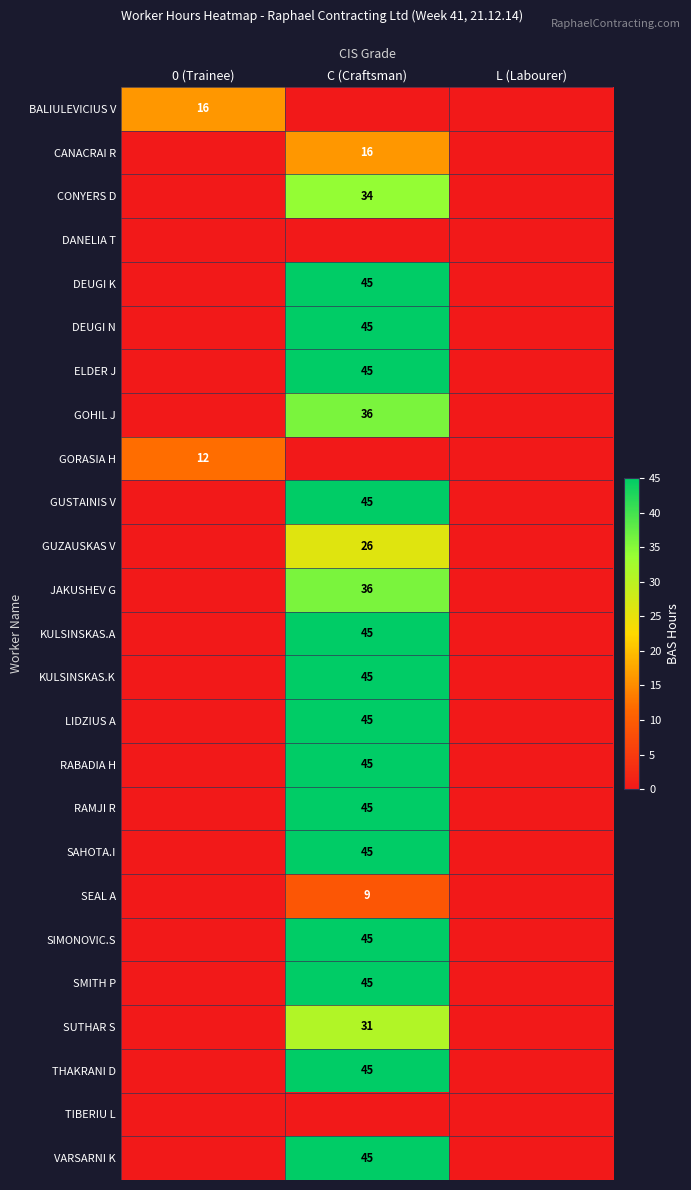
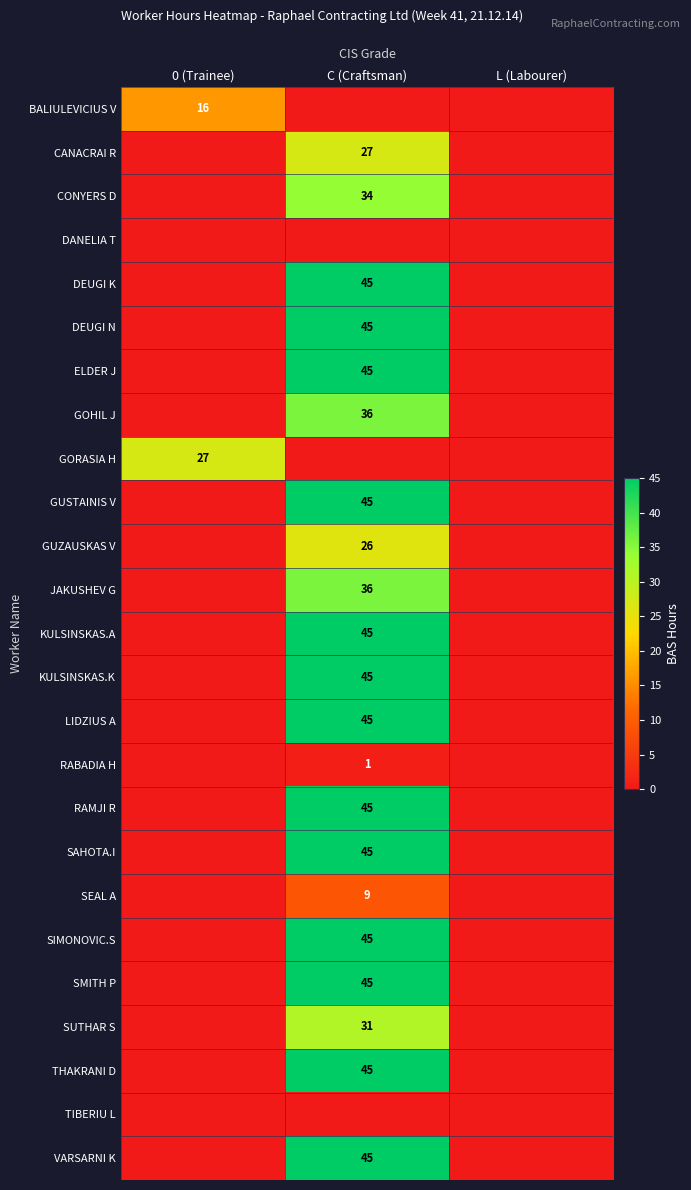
CANACRAI R, C (Craftsman): 16 -> 27
GORASIA H, 0 (Trainee): 12 -> 27
RABADIA H, C (Craftsman): 45 -> 1
